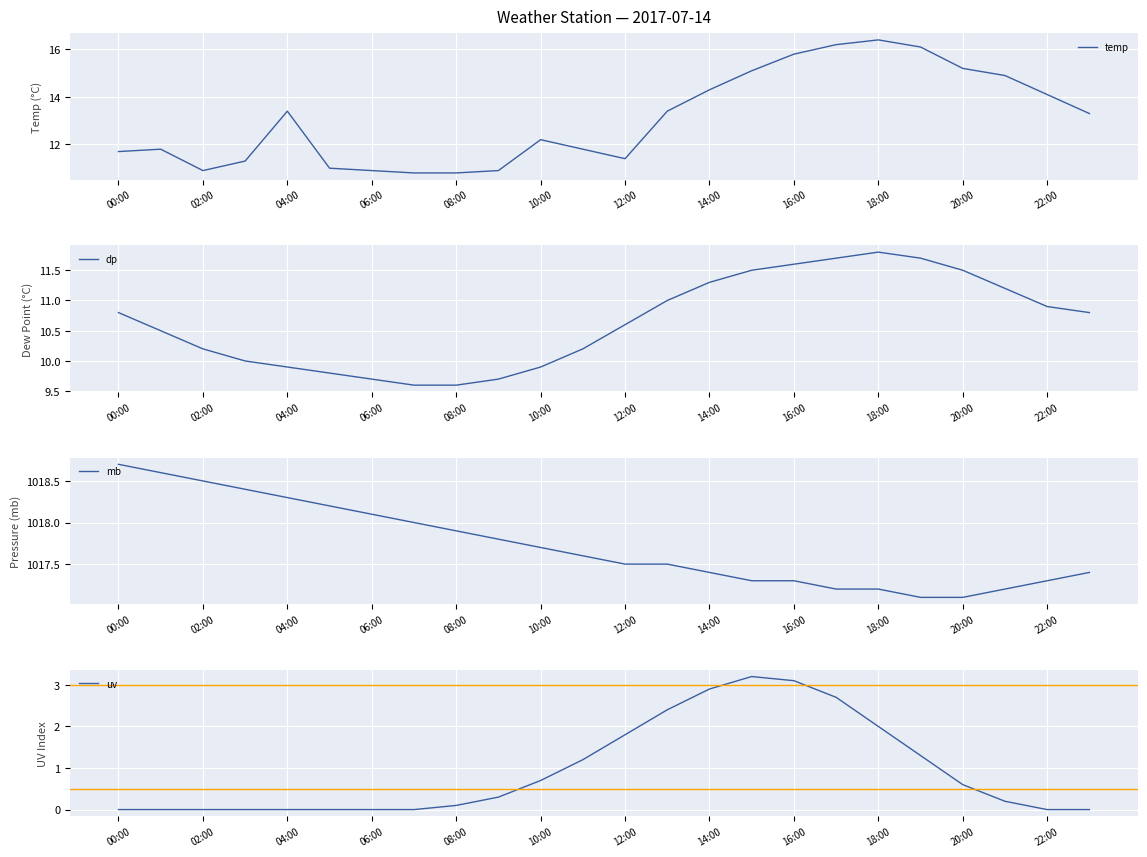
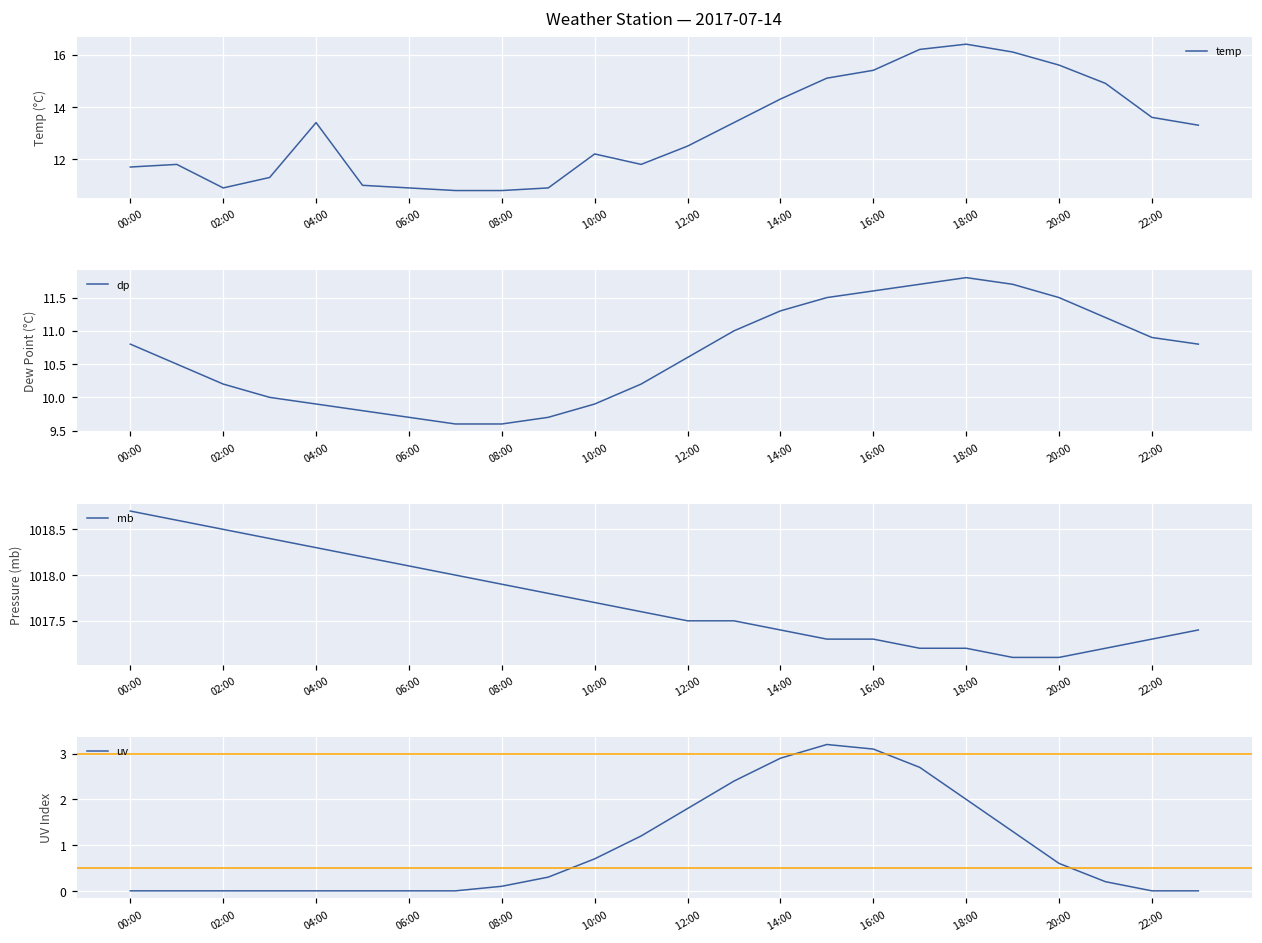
Weather Station — 2017-07-14, 12:00: 11.4 -> 12.5
Weather Station — 2017-07-14, 16:00: 15.8 -> 15.4
Weather Station — 2017-07-14, 20:00: 15.2 -> 15.6
Weather Station — 2017-07-14, 22:00: 14.1 -> 13.6
